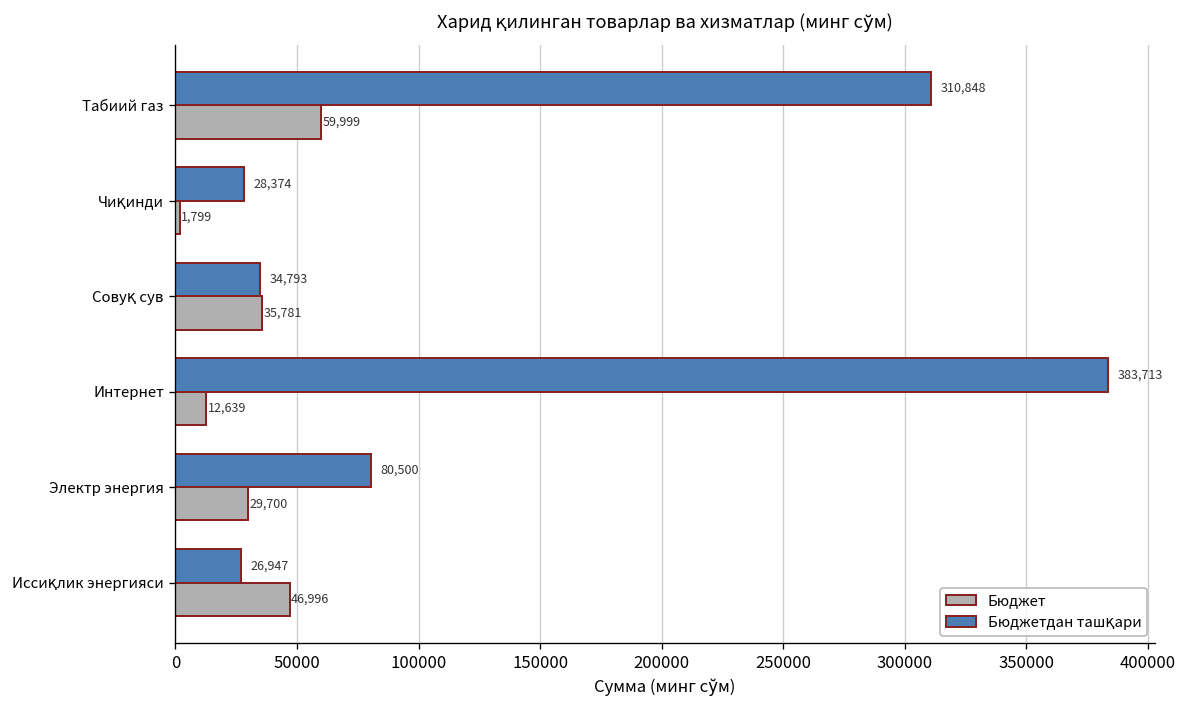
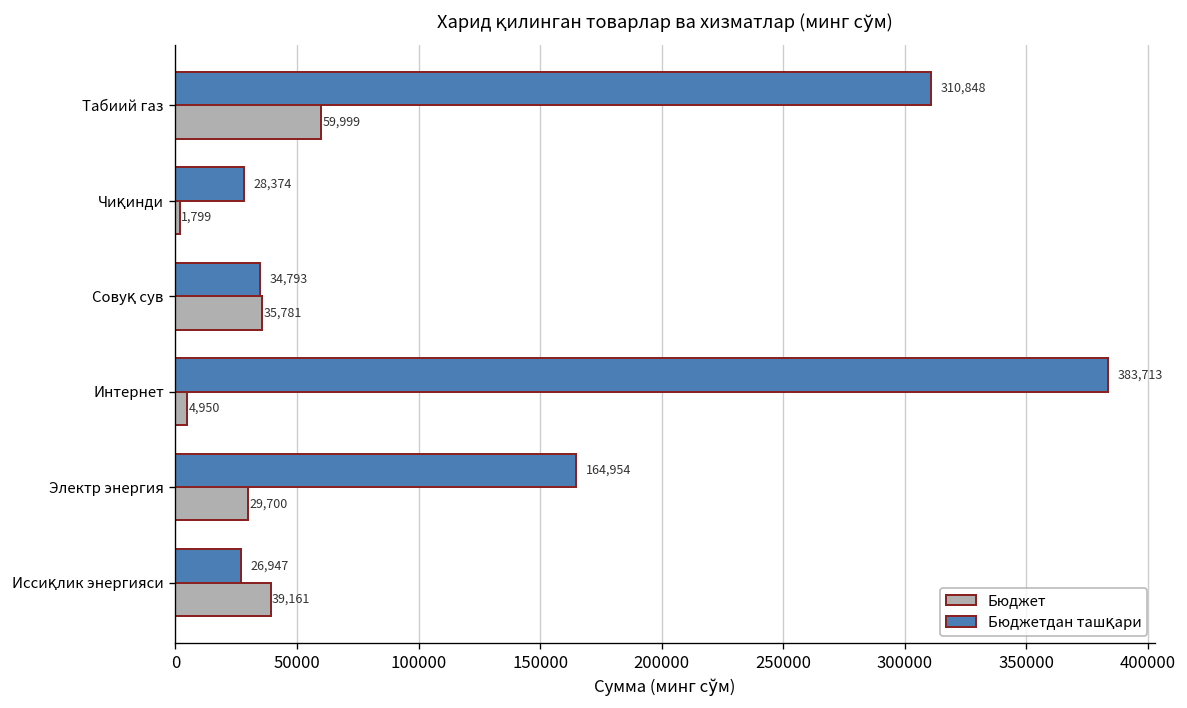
Бюджет, Интернет: 12,639 -> 4,950
Бюджетдан ташқари, Электр энергия: 80,500 -> 164,954
Бюджет, Иссиқлик энергияси: 46,996 -> 39,161
